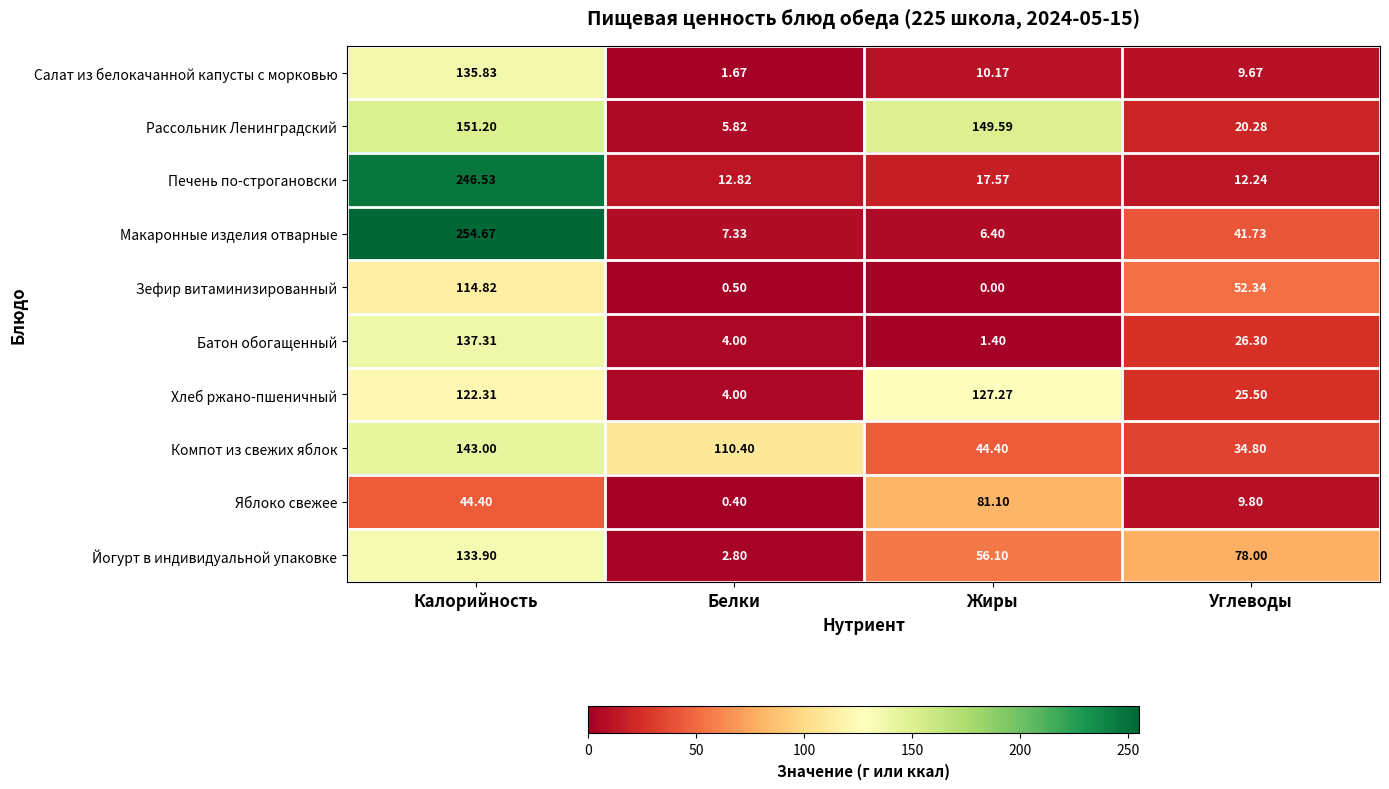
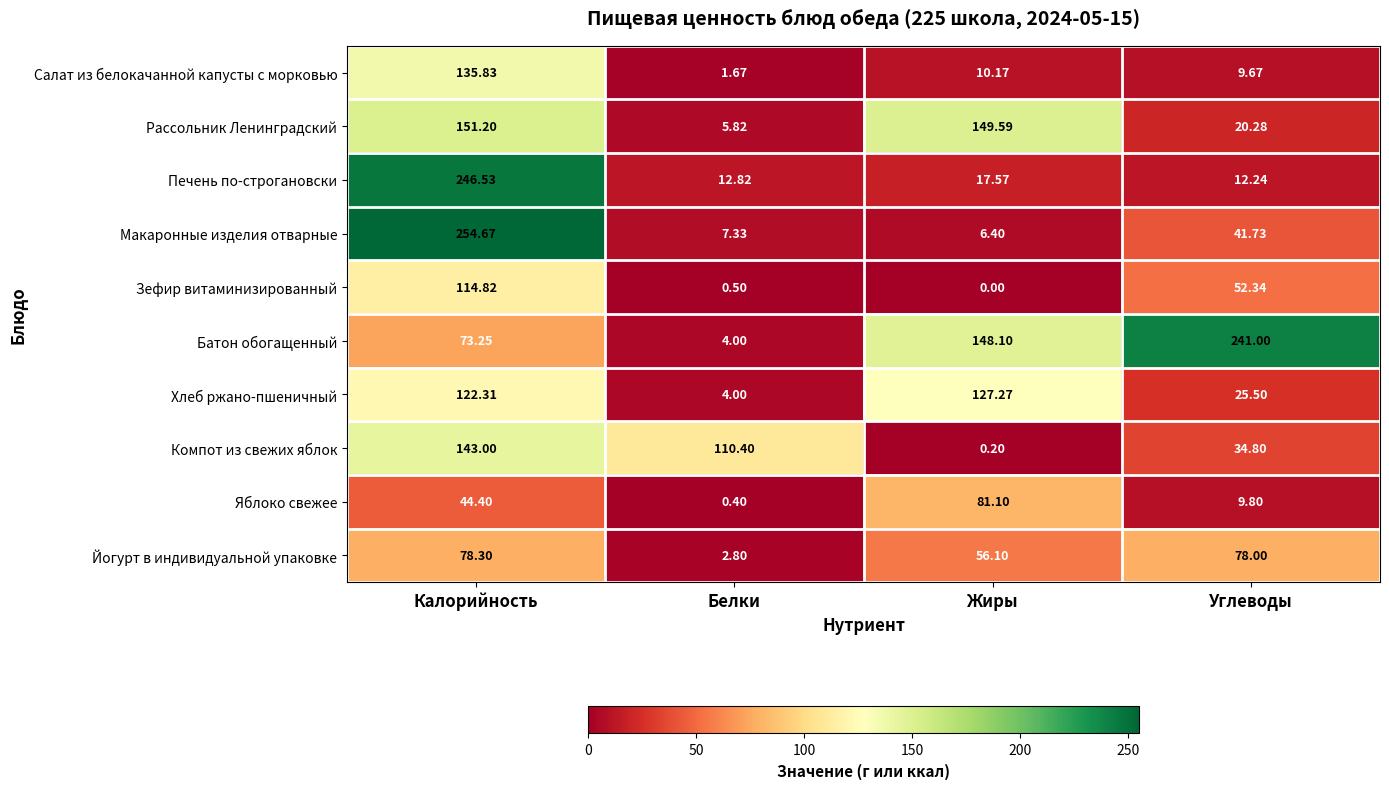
Батон обогащенный, Калорийность: 137.31 -> 73.25
Батон обогащенный, Жиры: 1.40 -> 148.10
Батон обогащенный, Углеводы: 26.30 -> 241.00
Компот из свежих яблок, Жиры: 44.40 -> 0.20
Йогурт в индивидуальной упаковке, Калорийность: 133.90 -> 78.30
